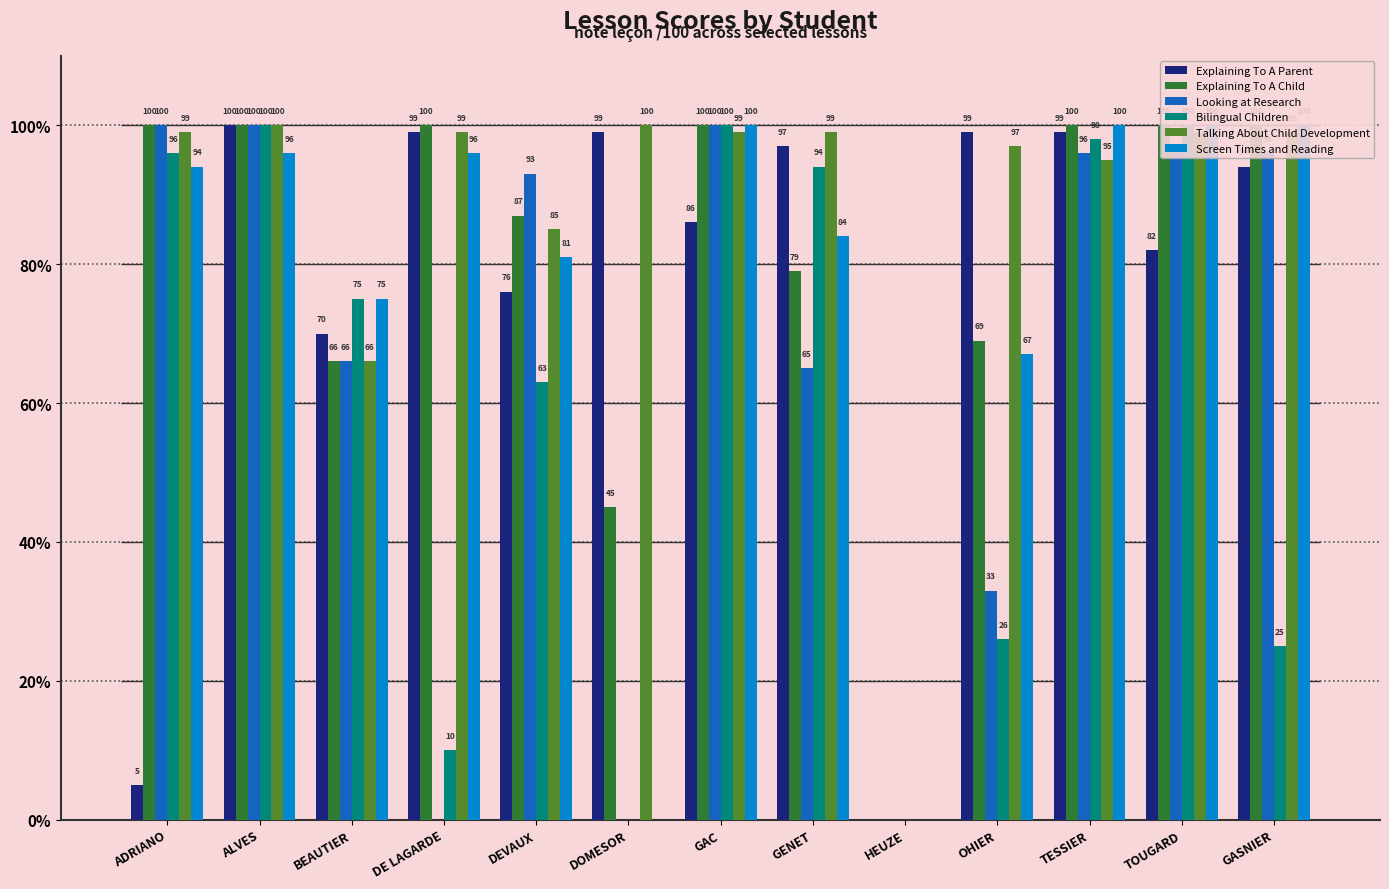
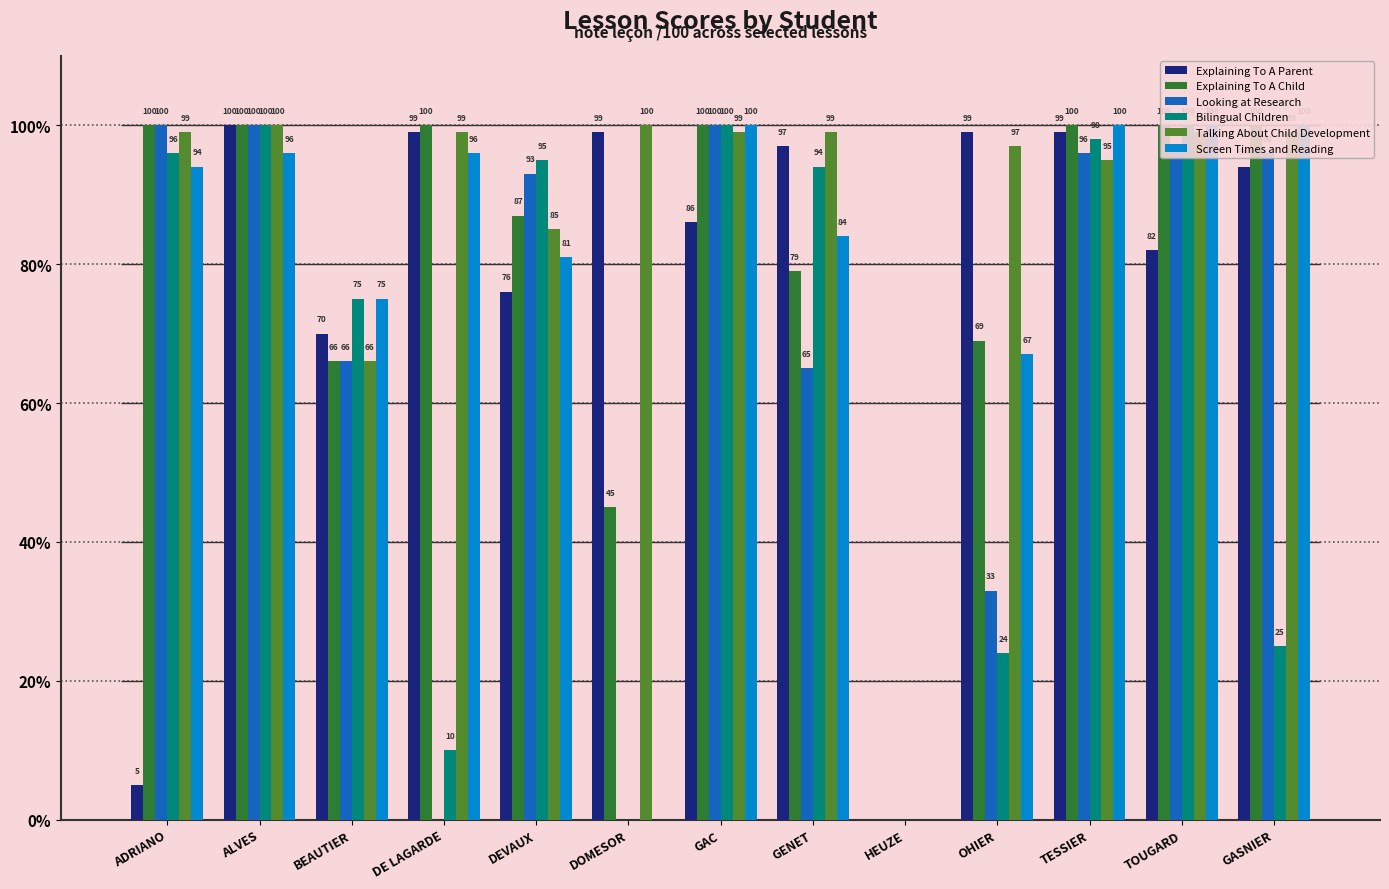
Bilingual Children, DEVAUX: 63 -> 95
Bilingual Children, OHIER: 26 -> 24
